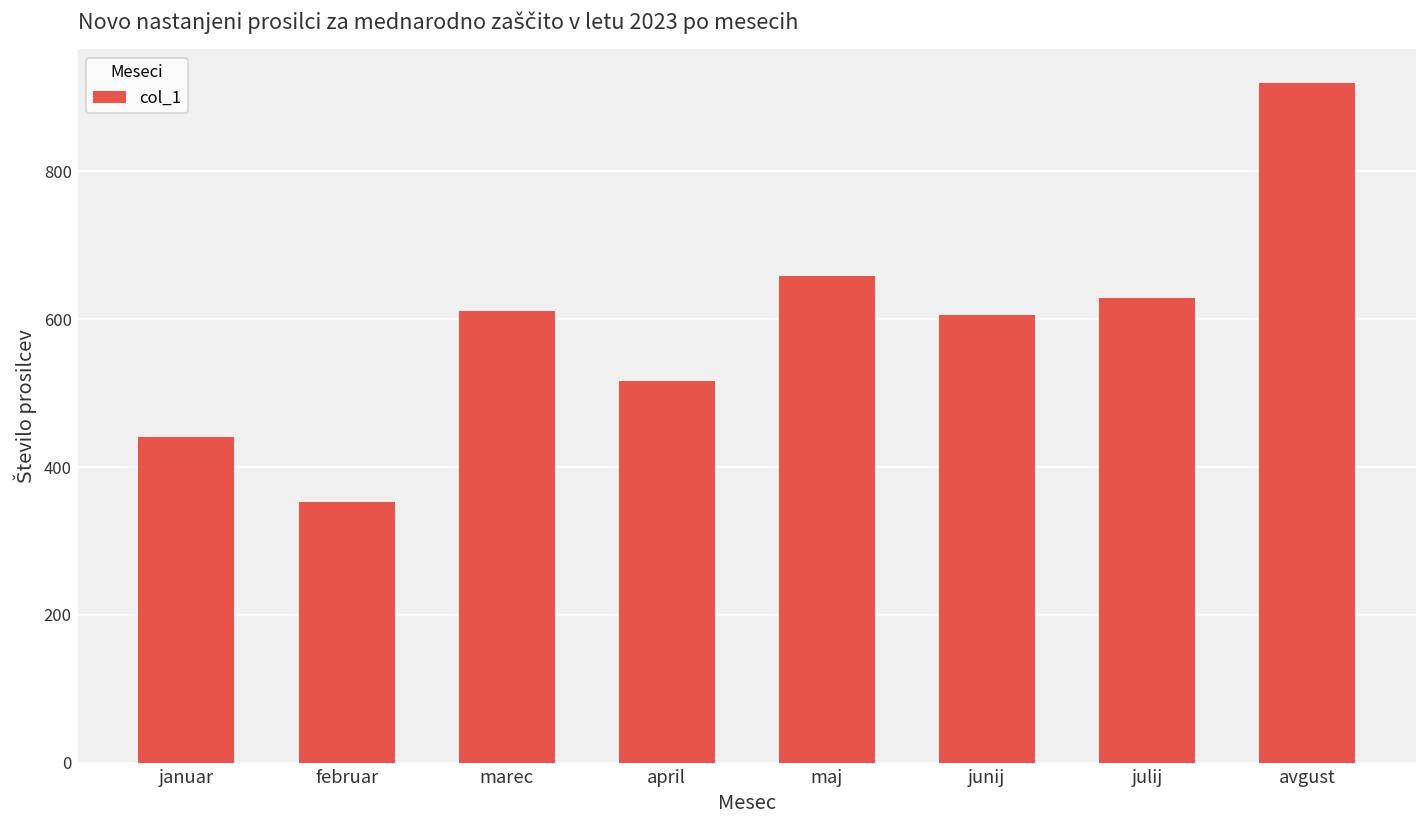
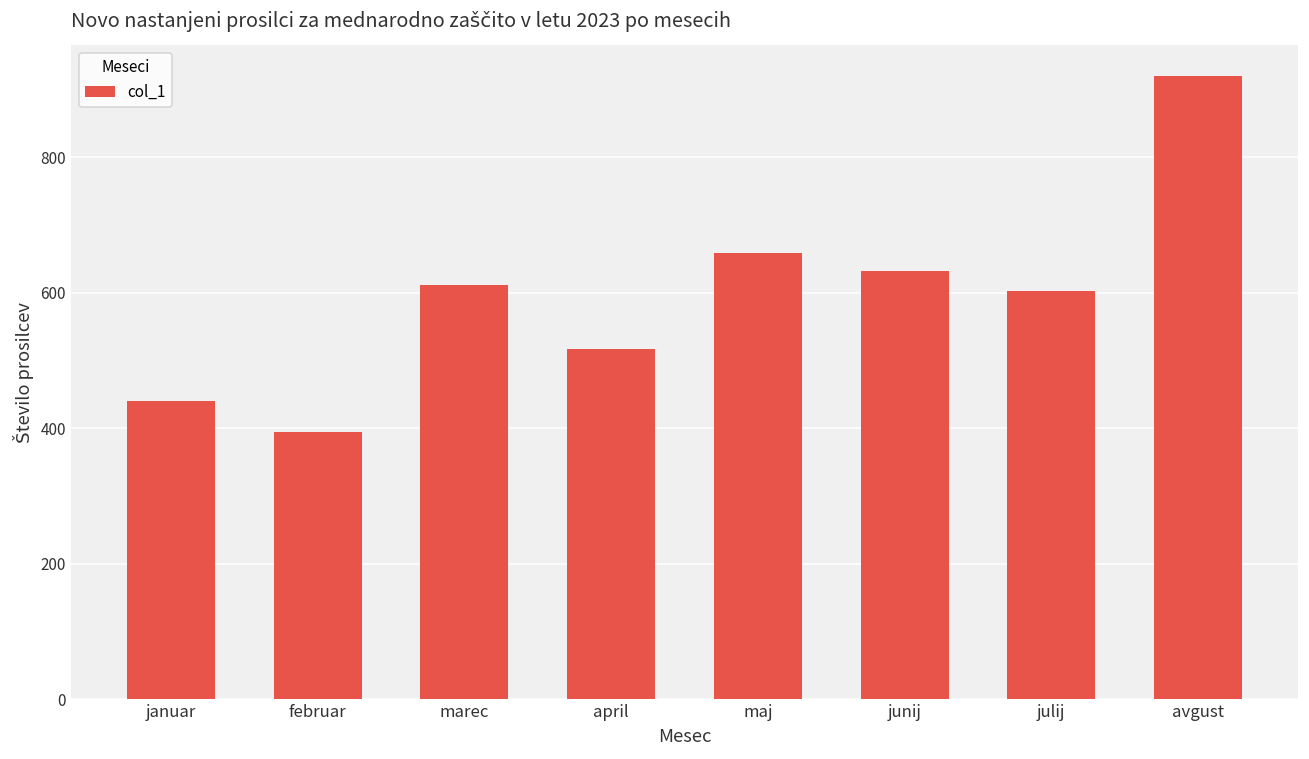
februar: 350 -> 390
junij: 610 -> 630
julij: 630 -> 600
